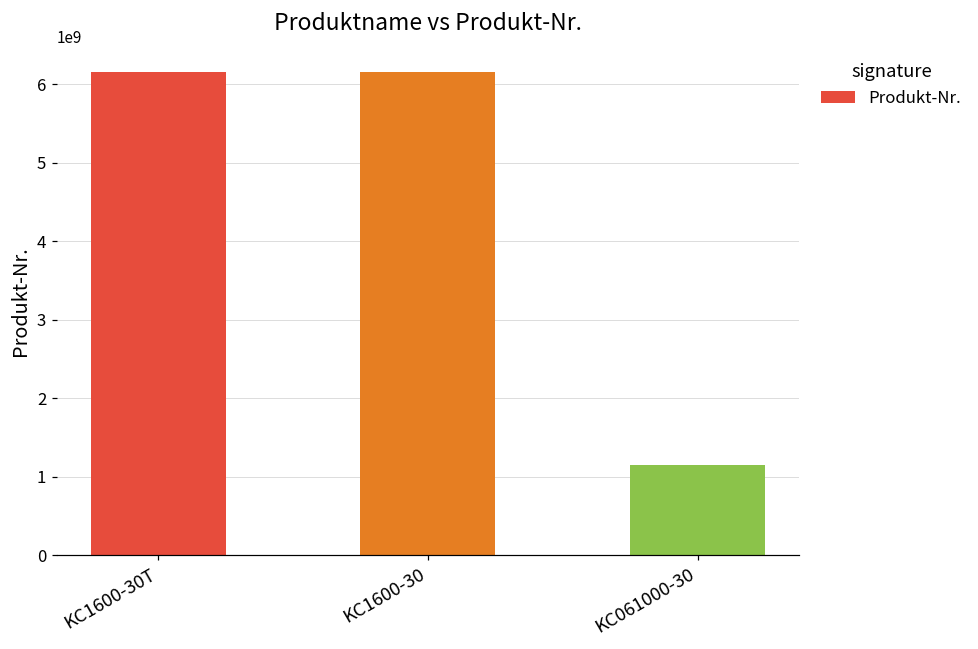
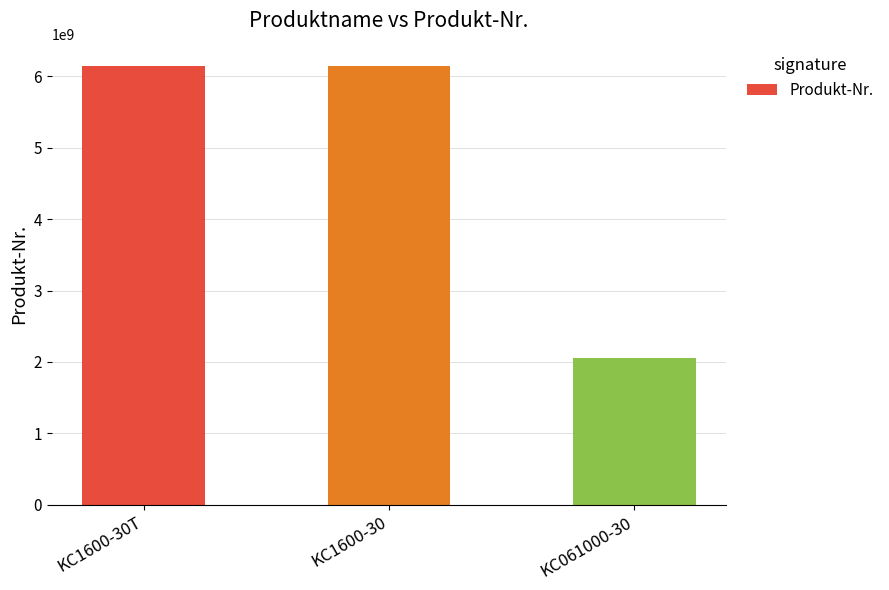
KC061000-30: 1200000000 -> 2100000000
